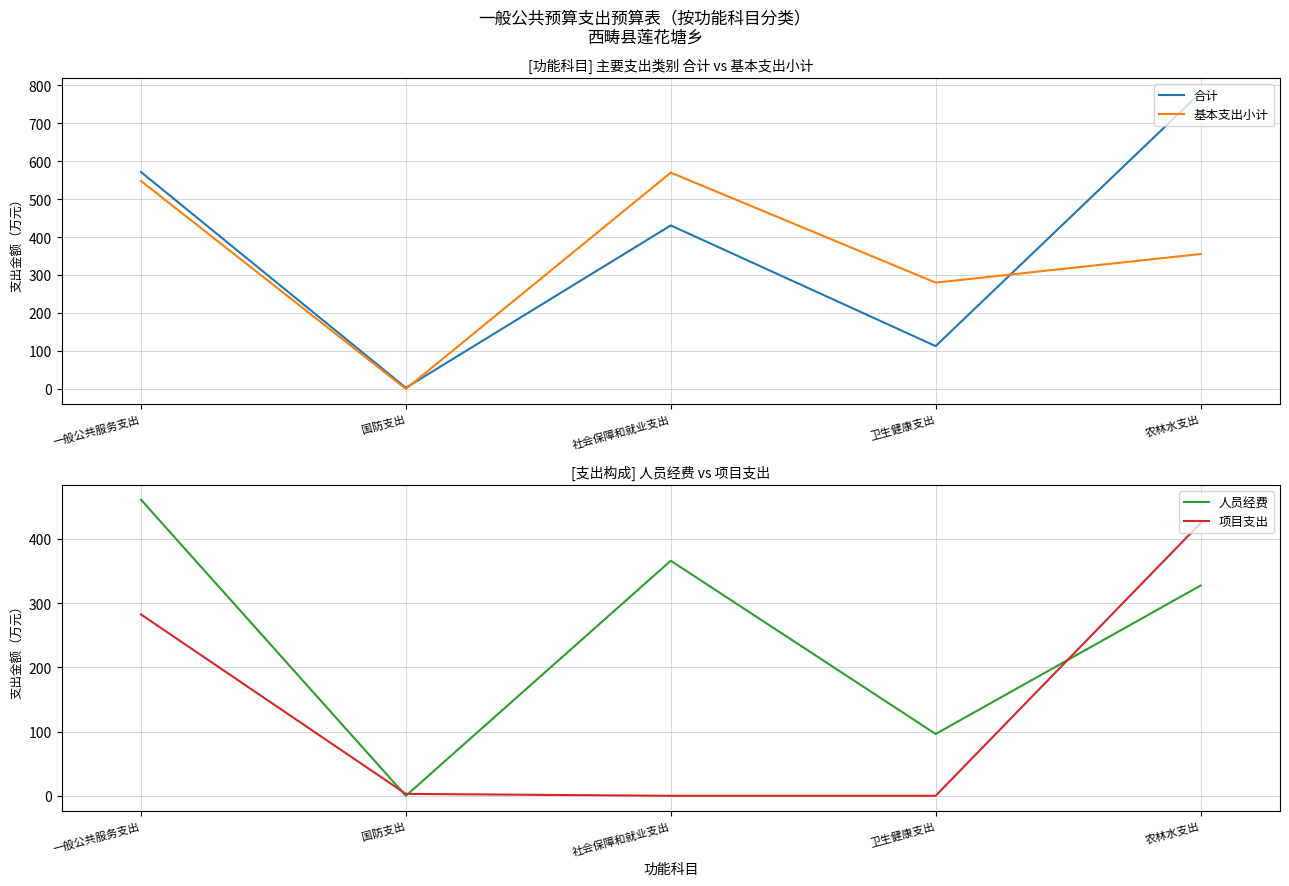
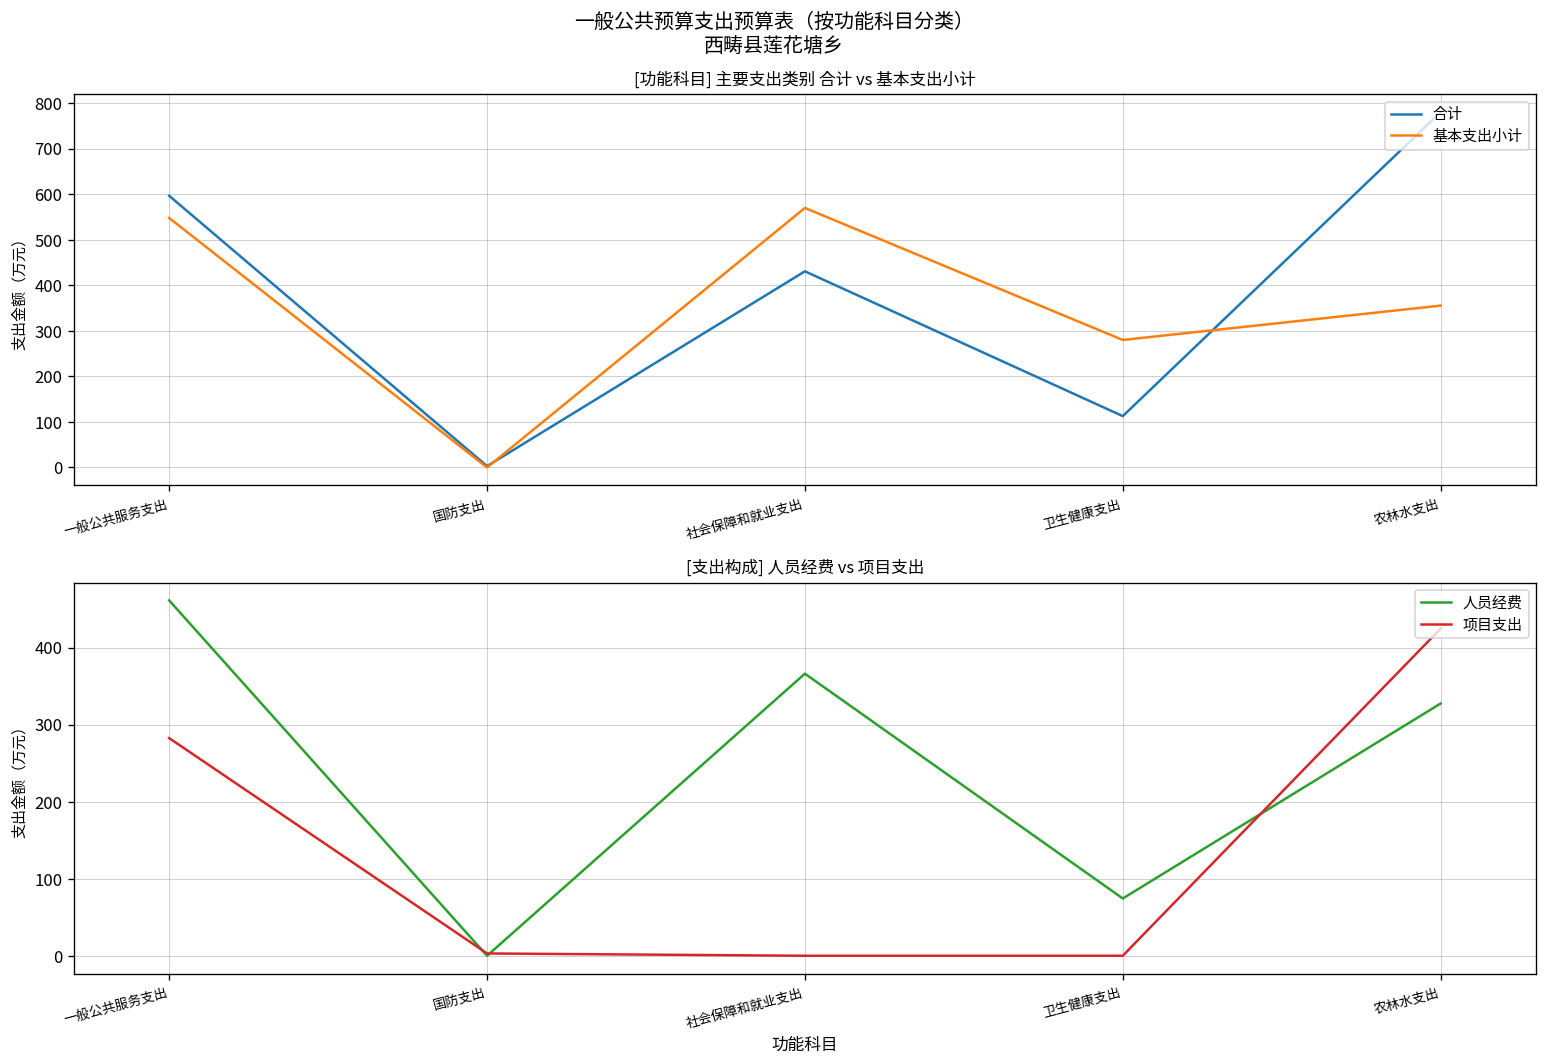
[功能科目] 主要支出类别 合计 vs 基本支出小计, 合计, 一般公共服务支出: 570 -> 600
[支出构成] 人员经费 vs 项目支出, 人员经费, 卫生健康支出: 100 -> 70
